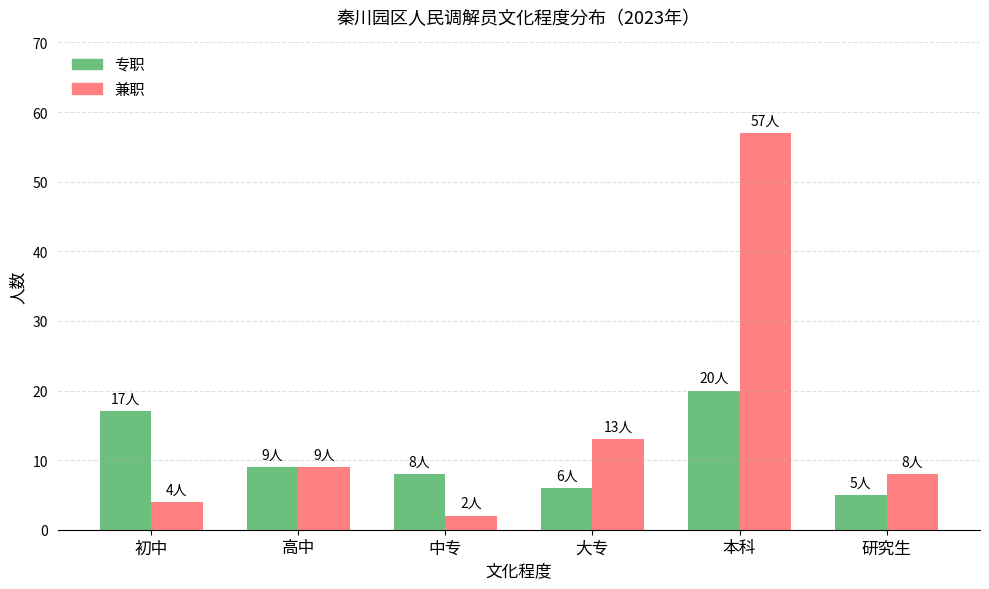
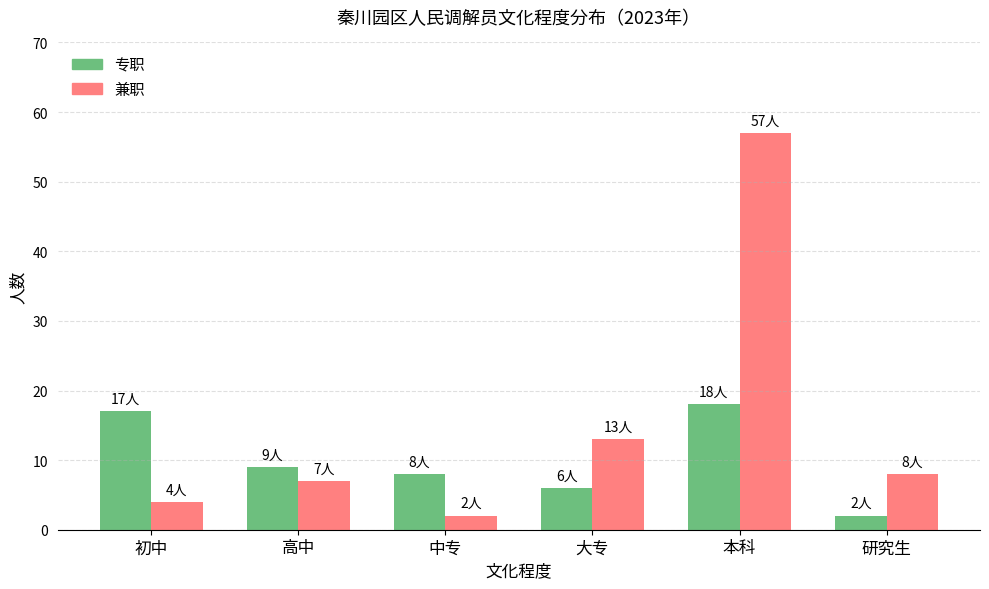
兼职, 高中: 9人 -> 7人
专职, 本科: 20人 -> 18人
专职, 研究生: 5人 -> 2人
